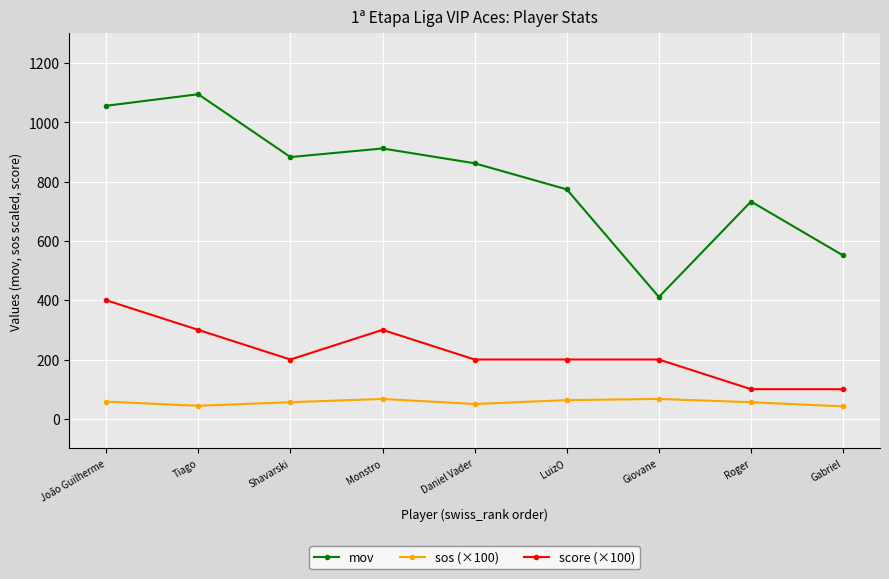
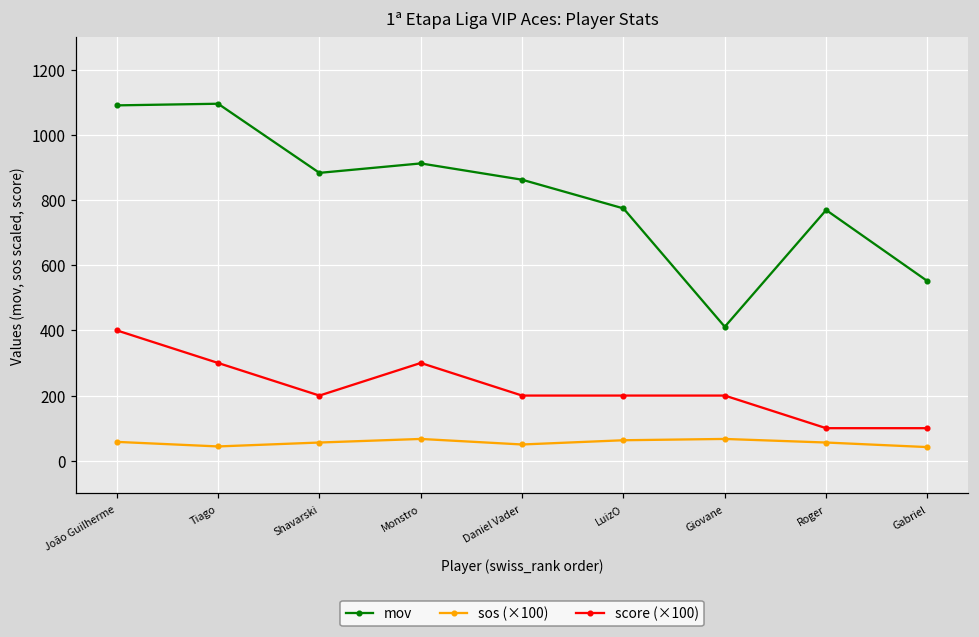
mov, João Guilherme: 1060 -> 1090
mov, Roger: 730 -> 770
